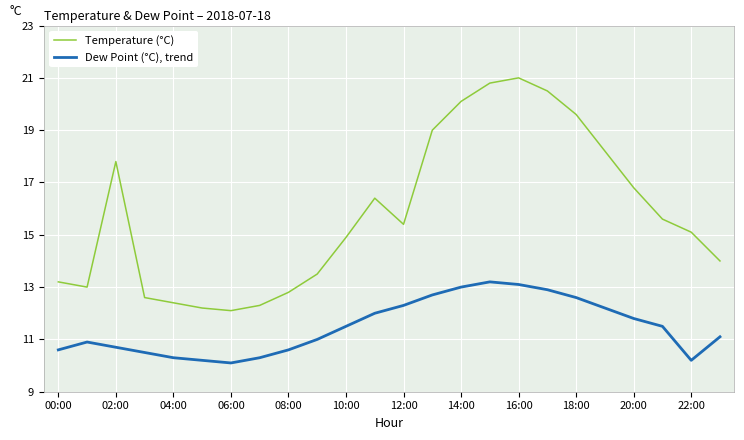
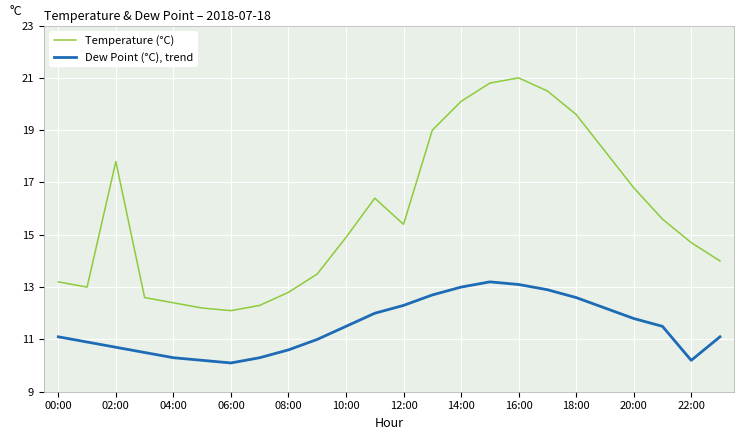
Dew Point (°C), trend, 00:00: 10.6 -> 11.1
Temperature (°C), 22:00: 15.1 -> 14.7
